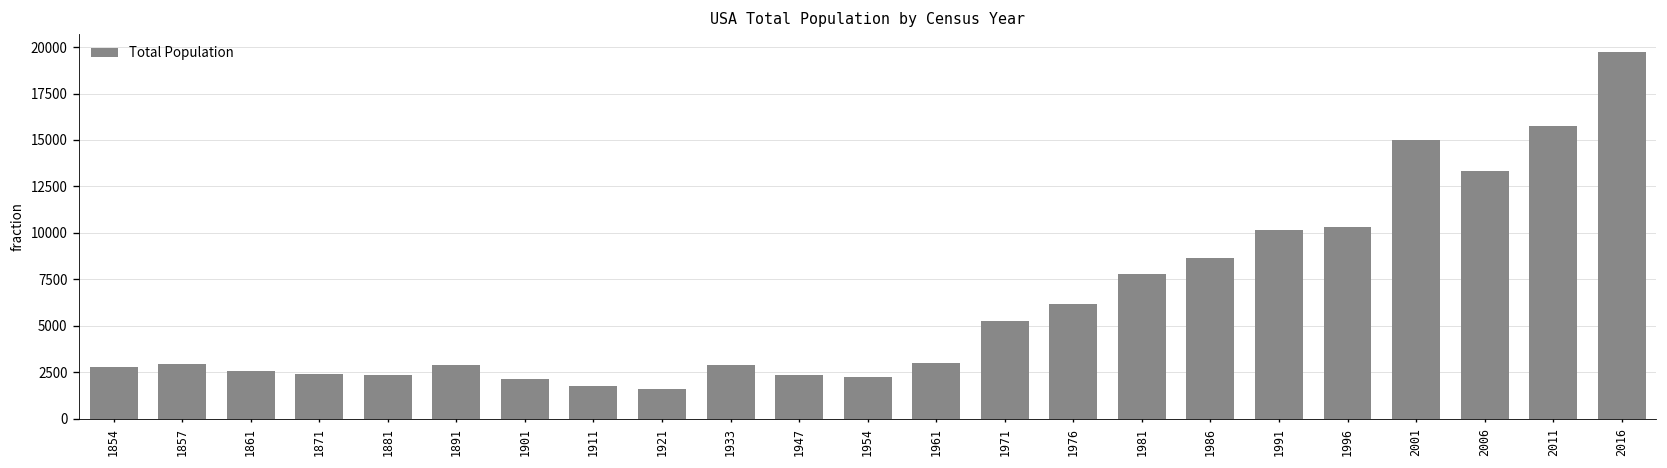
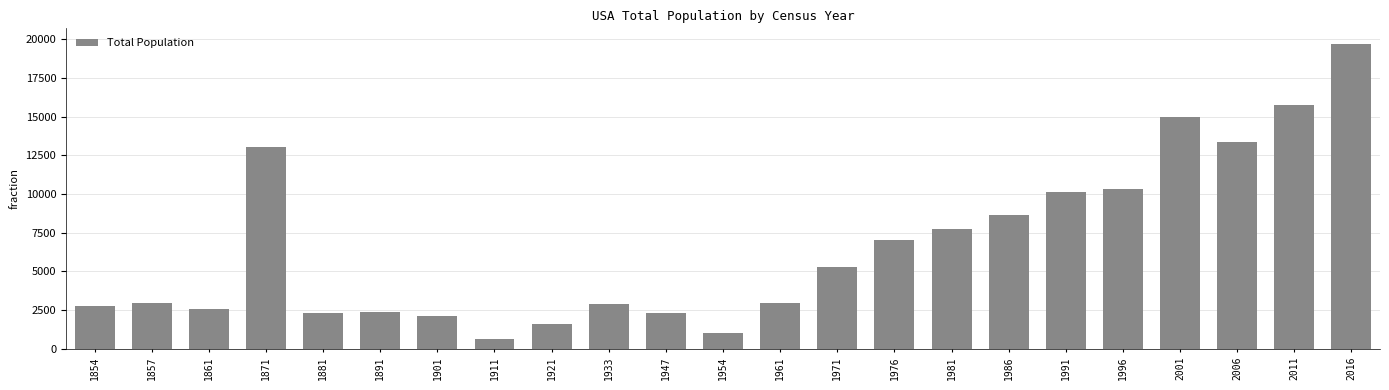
1871: 2400 -> 13000
1891: 2900 -> 2400
1911: 1800 -> 600
1954: 2300 -> 1000
1976: 6100 -> 7000
